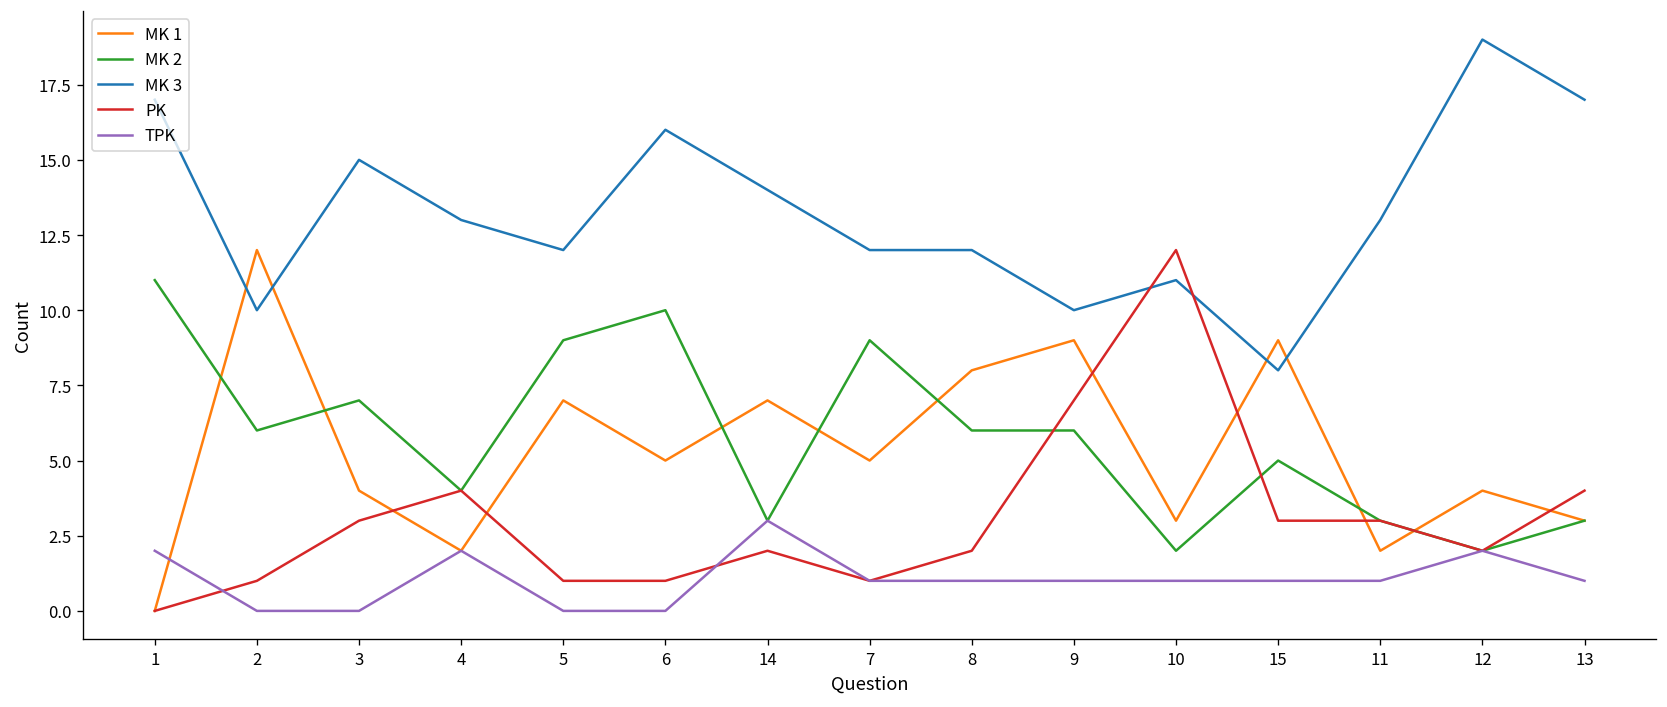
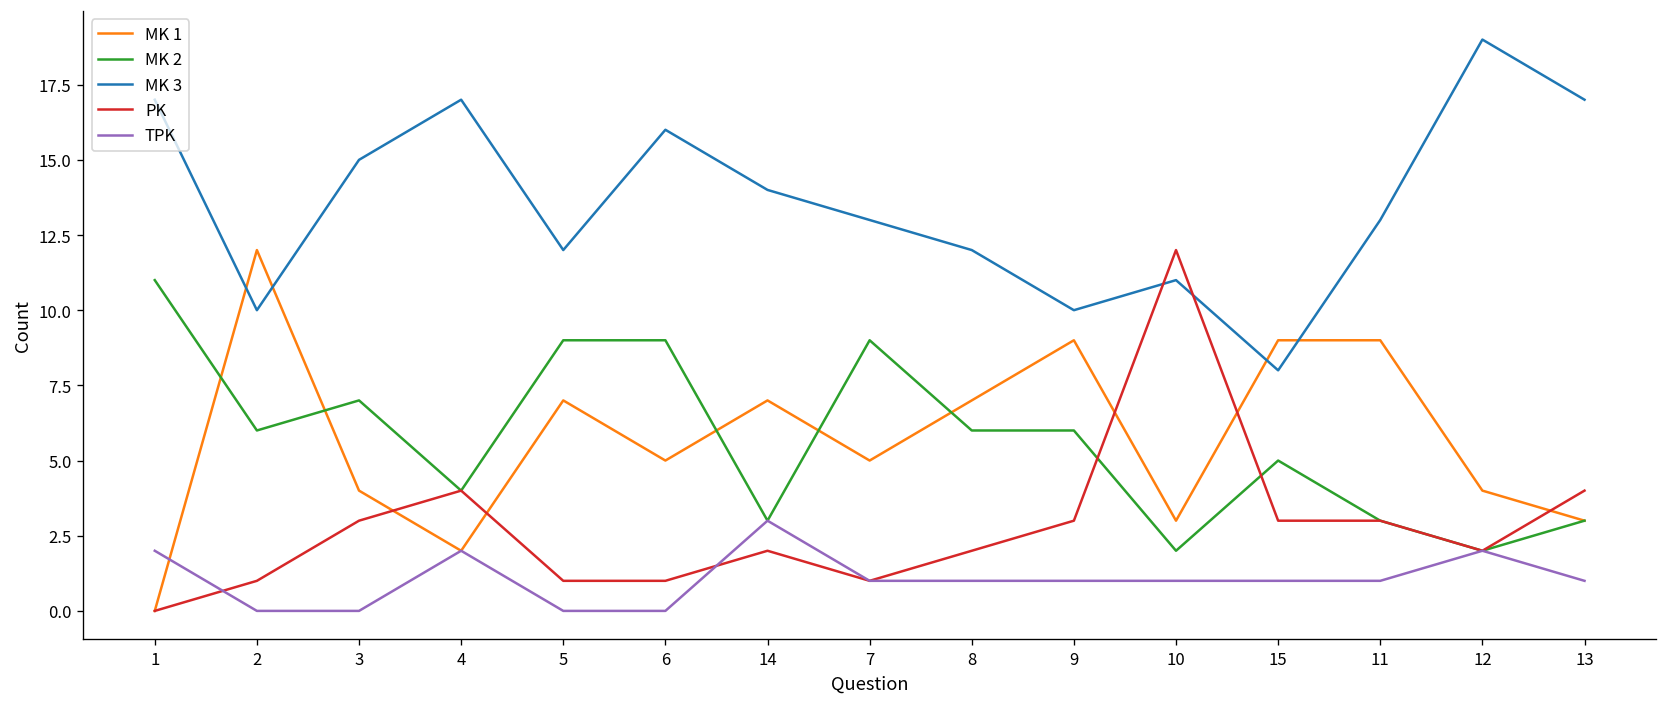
MK 3, 4: 13 -> 17
MK 2, 6: 10 -> 9
MK 3, 7: 12 -> 13
MK 1, 8: 8 -> 7
PK, 9: 7 -> 3
MK 1, 11: 2 -> 9
